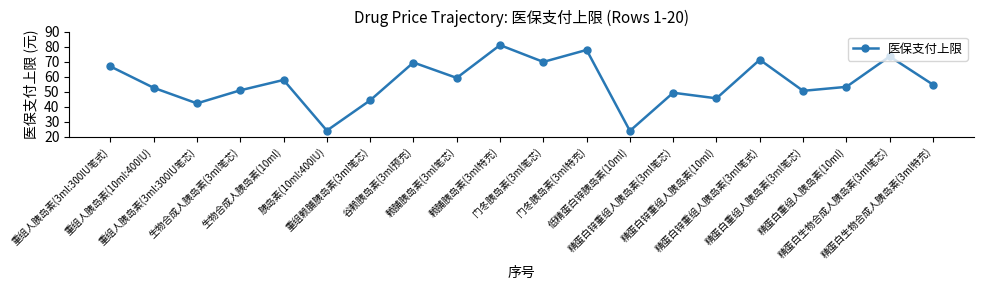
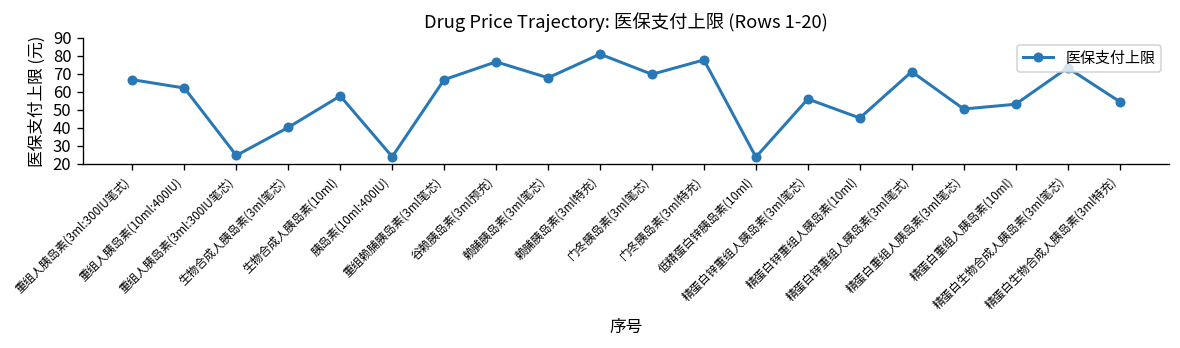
重组人胰岛素(10ml:400IU): 53 -> 62
重组人胰岛素(3ml:300IU笔芯): 42 -> 25
生物合成人胰岛素(3ml笔芯): 51 -> 40
重组赖脯胰岛素(3ml笔芯): 44 -> 67
谷赖胰岛素(3ml预充): 69 -> 77
赖脯胰岛素(3ml笔芯): 59 -> 68
精蛋白锌重组人胰岛素(3ml笔芯): 49 -> 56
